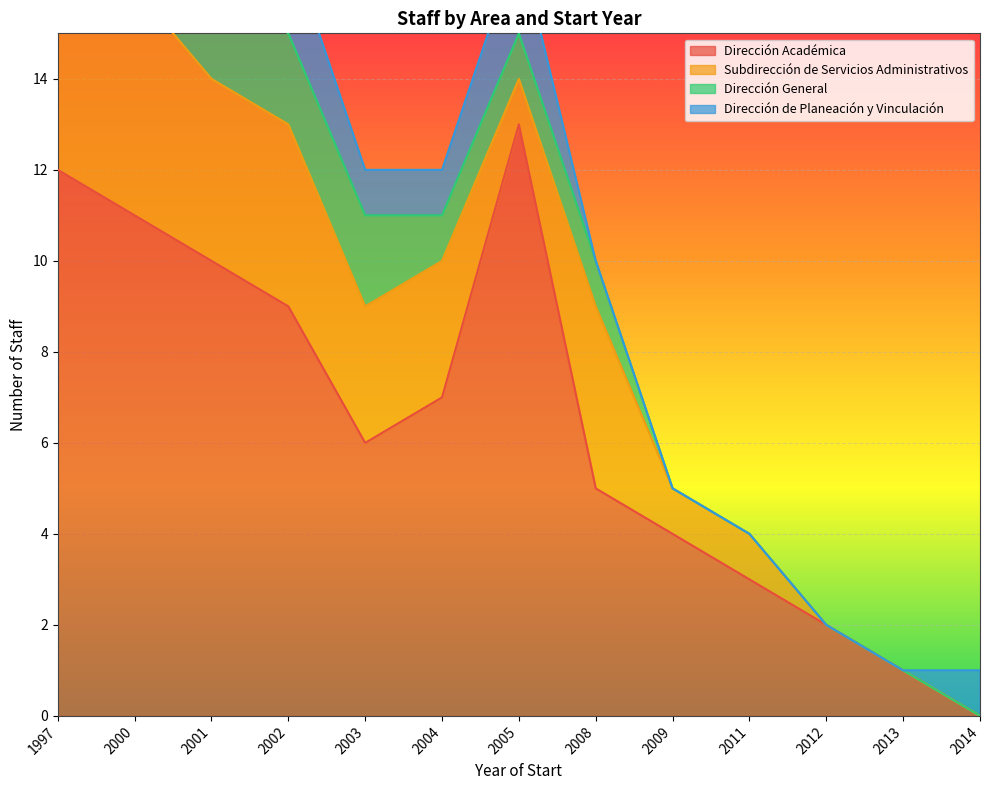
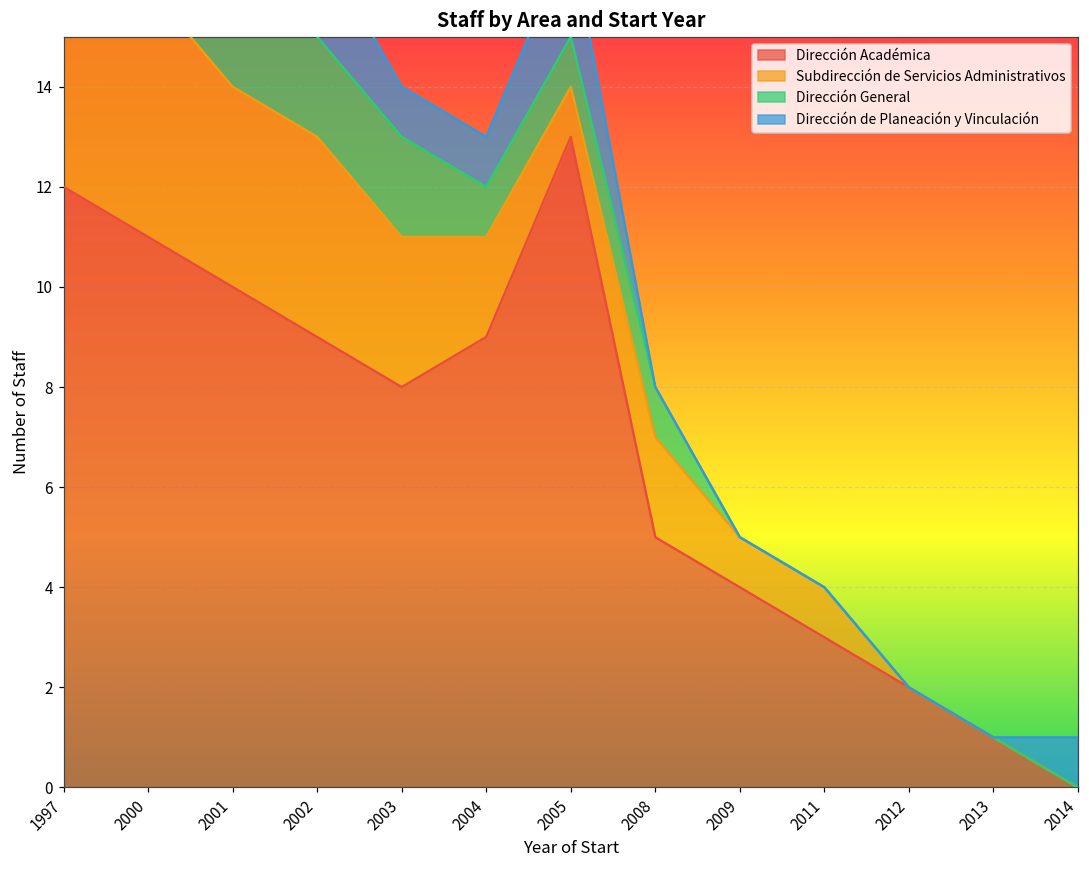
Dirección Académica, 2003: 6 -> 8
Dirección Académica, 2004: 7 -> 9
Subdirección de Servicios Administrativos, 2004: 3 -> 2
Subdirección de Servicios Administrativos, 2008: 4 -> 2
